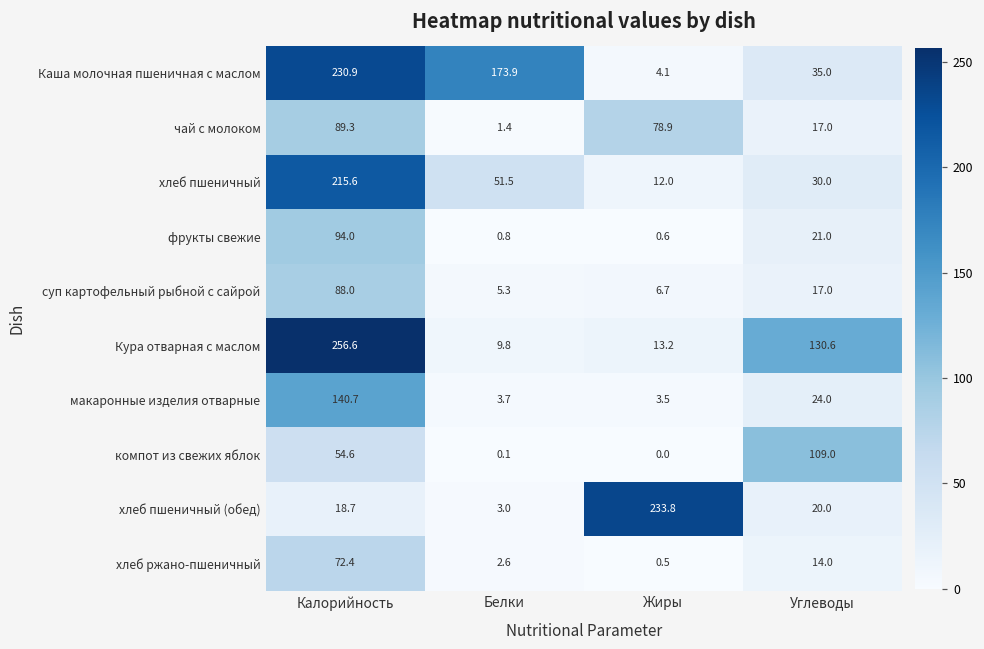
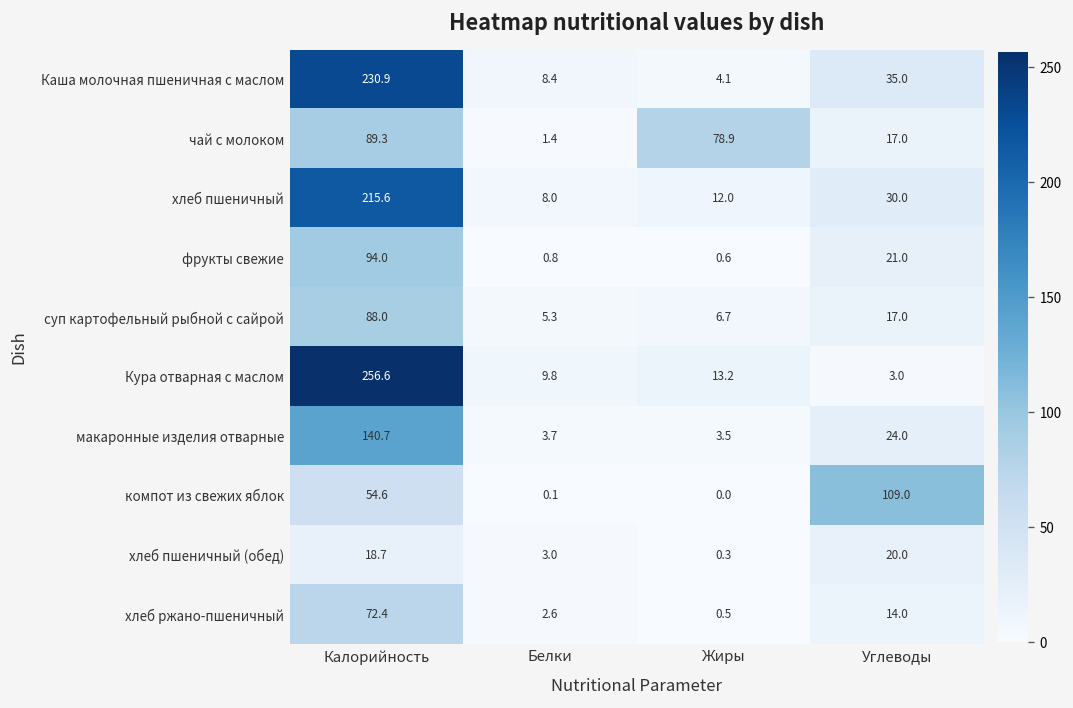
Каша молочная пшеничная с маслом, Белки: 173.9 -> 8.4
хлеб пшеничный, Белки: 51.5 -> 8.0
Кура отварная с маслом, Углеводы: 130.6 -> 3.0
хлеб пшеничный (обед), Жиры: 233.8 -> 0.3
